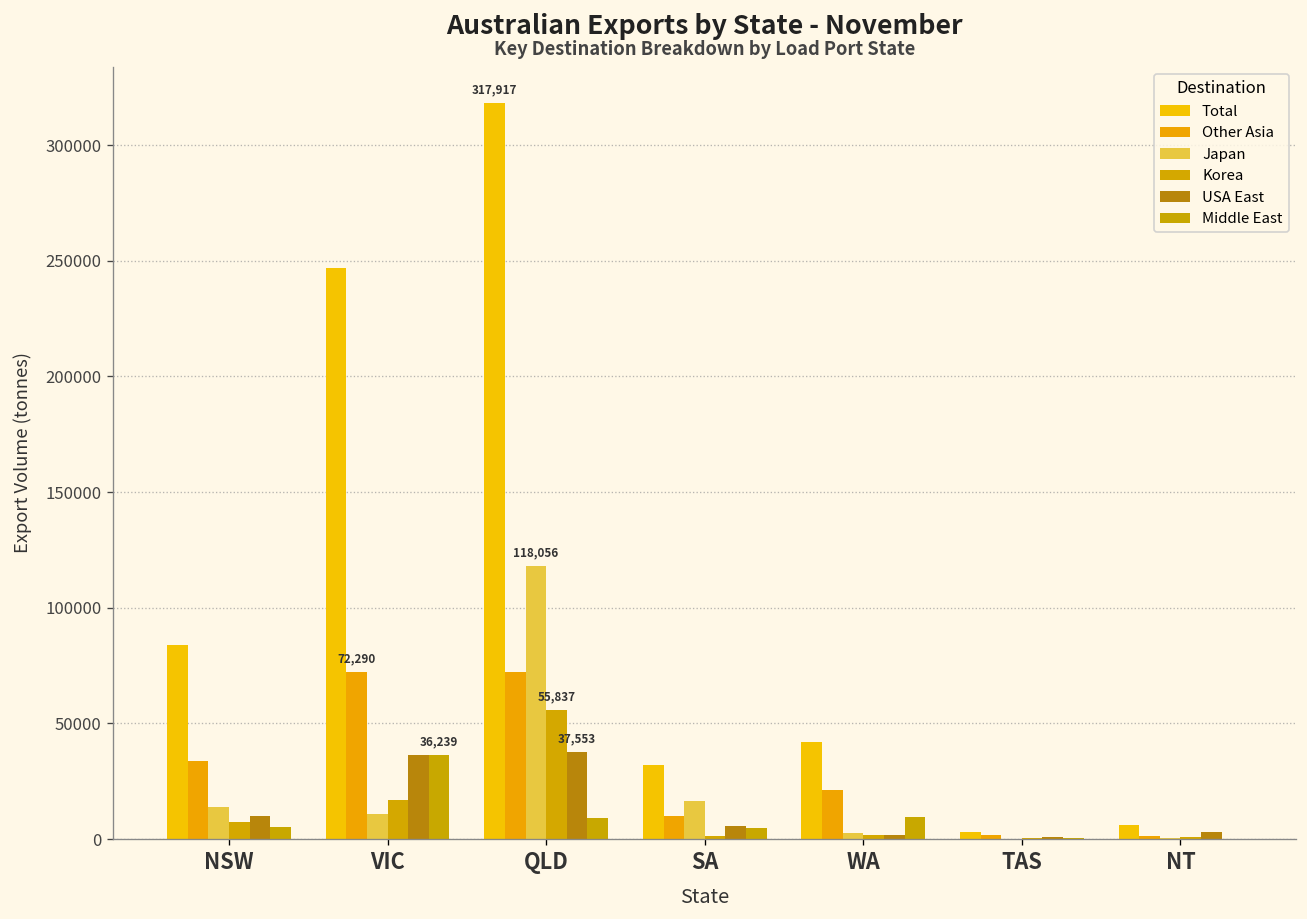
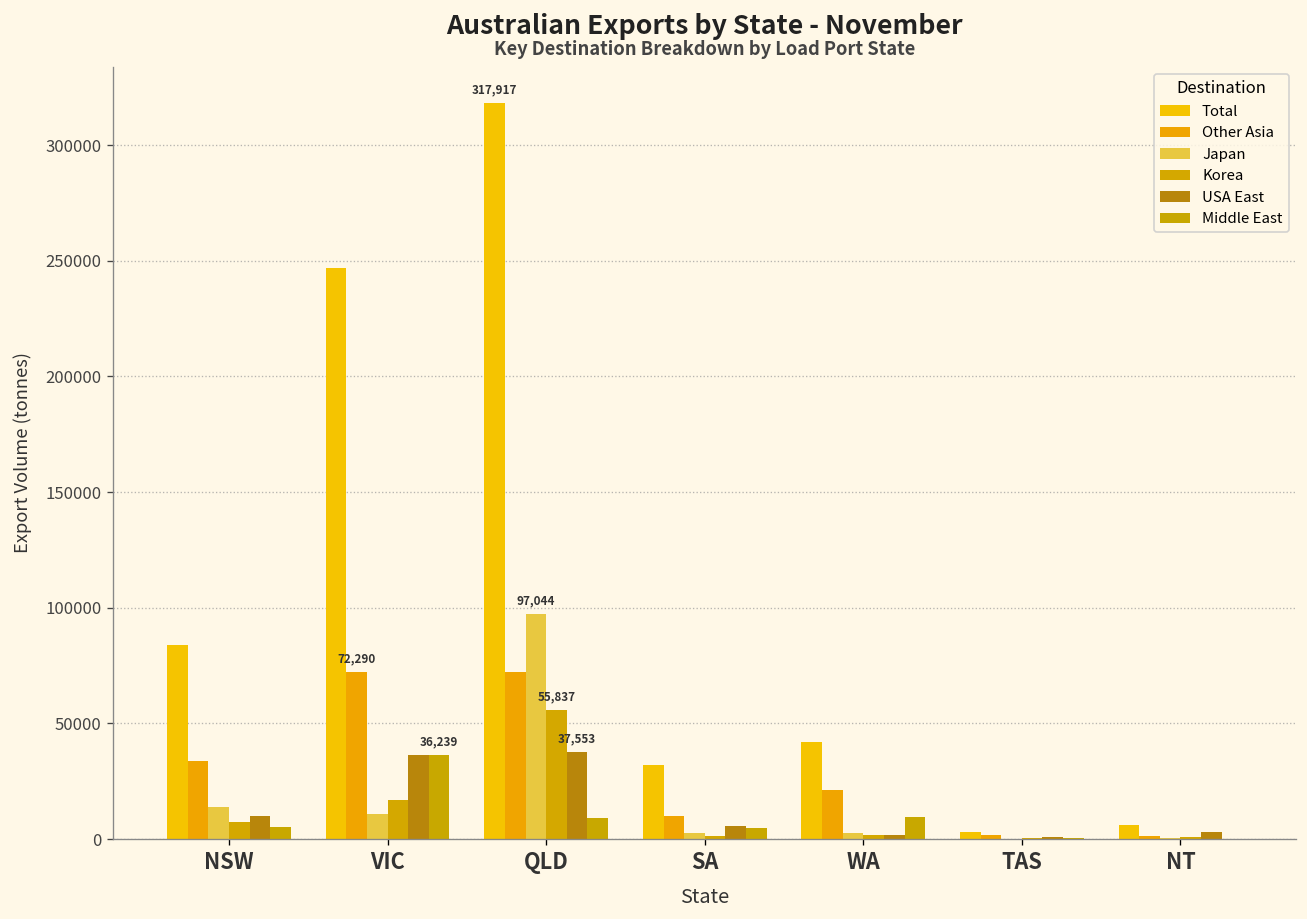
Japan, QLD: 118,056 -> 97,044
Japan, SA: 17000 -> 2000
